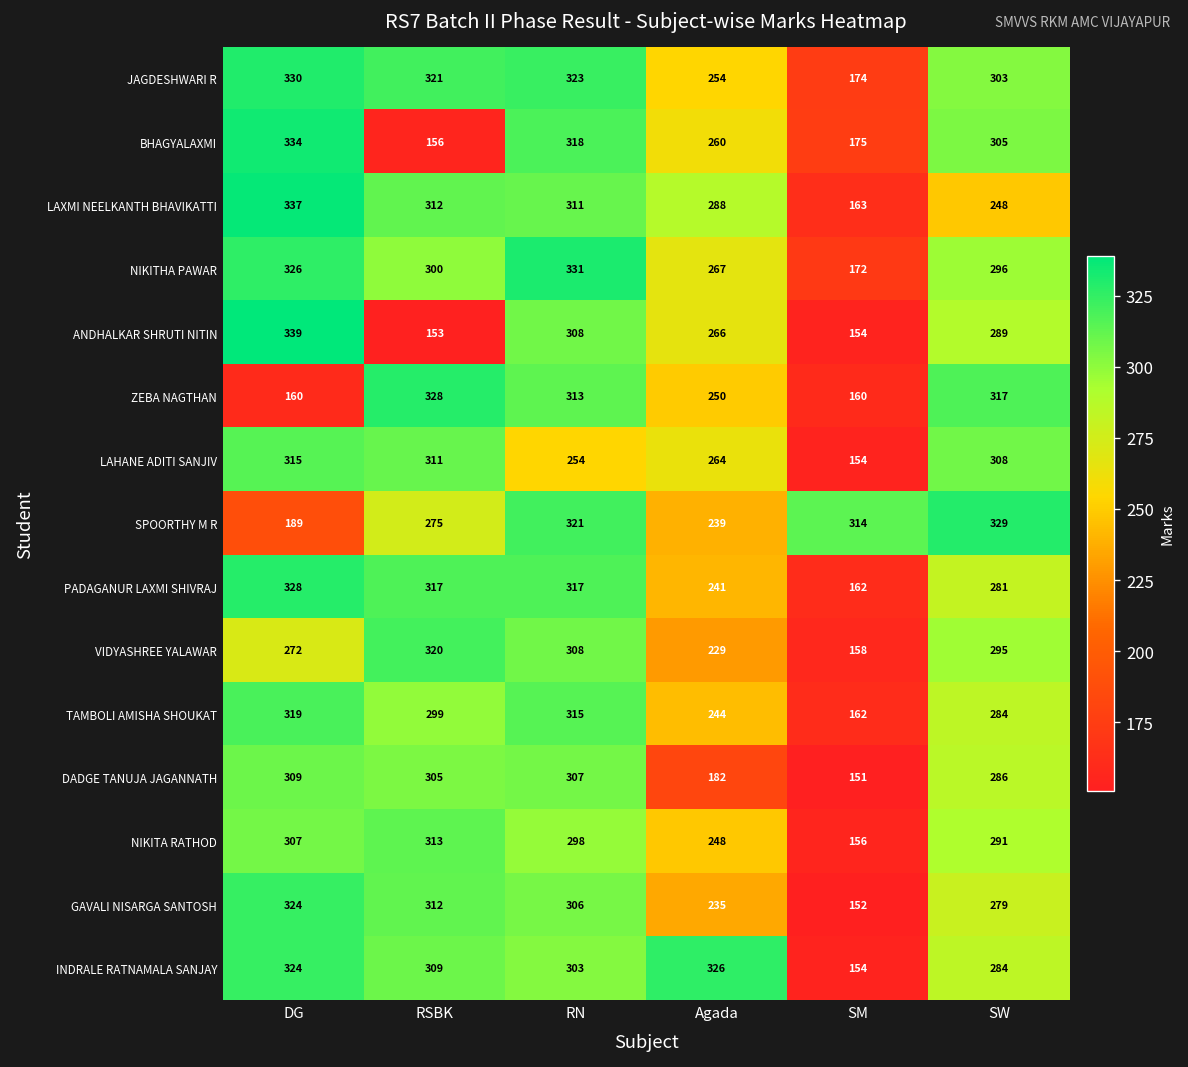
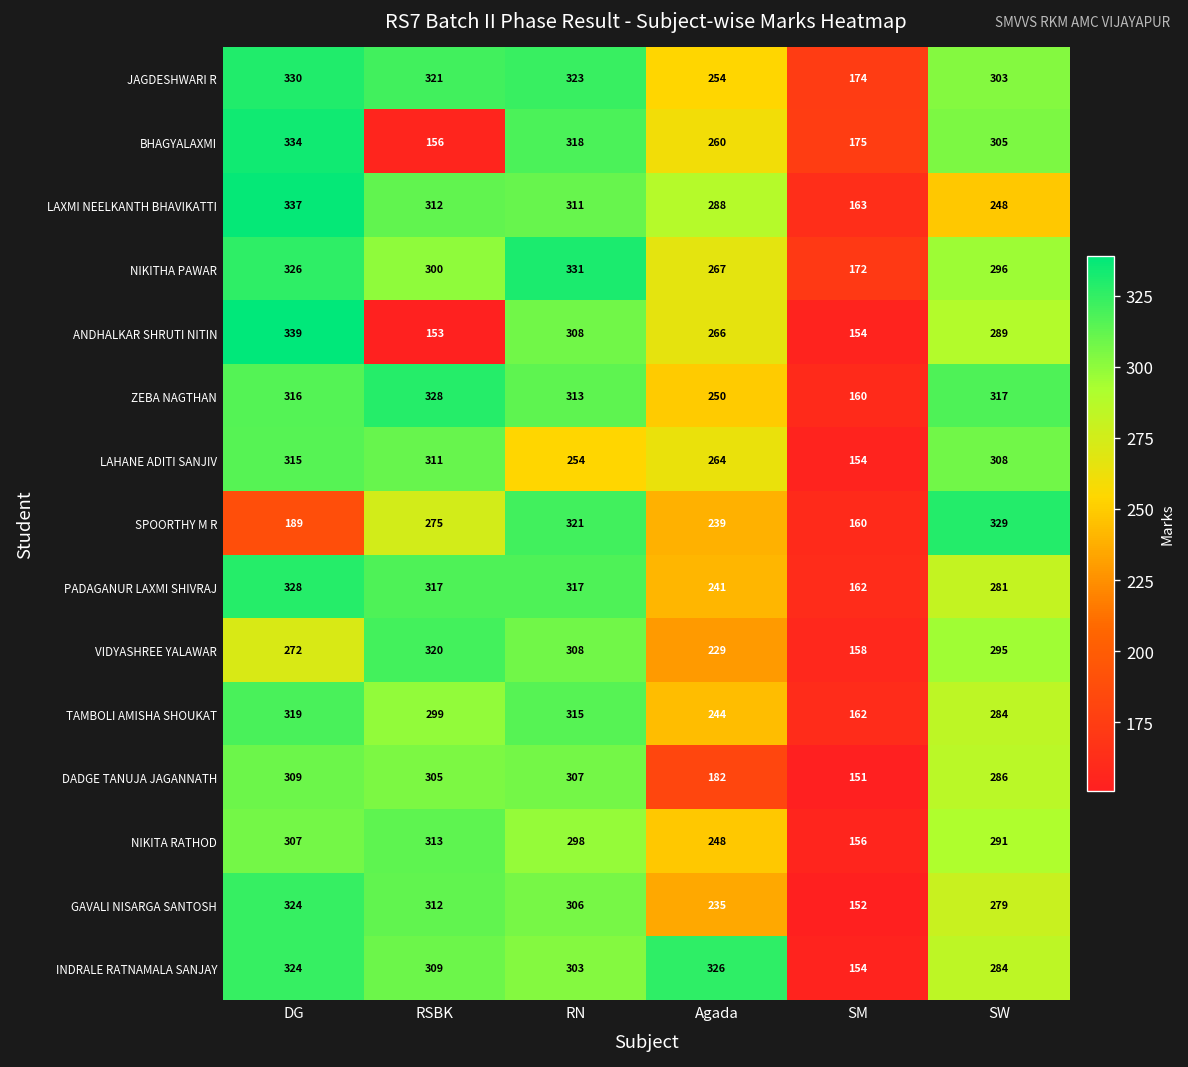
ZEBA NAGTHAN, DG: 160 -> 316
SPOORTHY M R, SM: 314 -> 160
